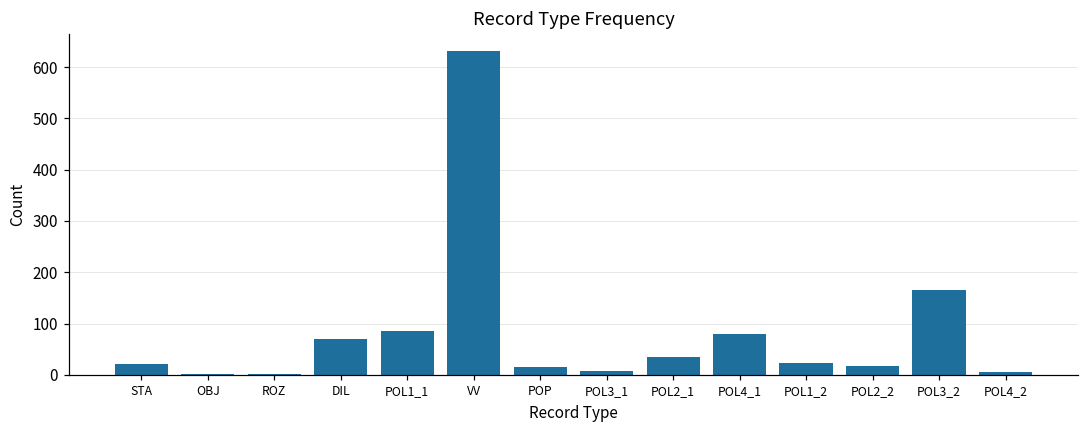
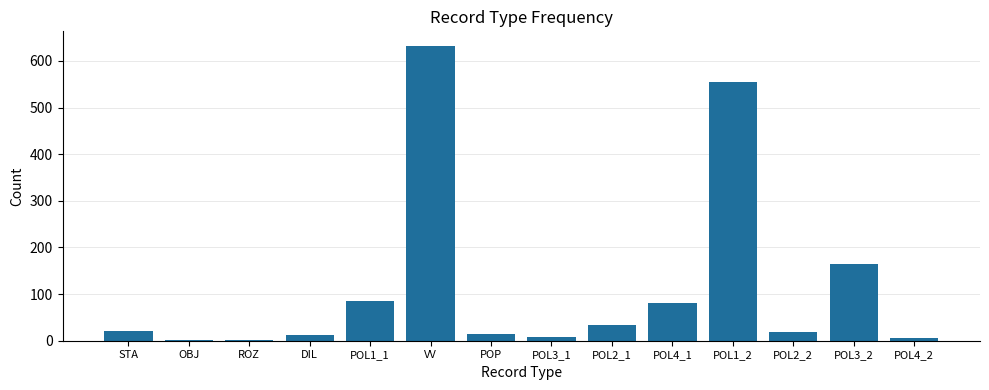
DIL: 70 -> 10
POL1_2: 20 -> 550
